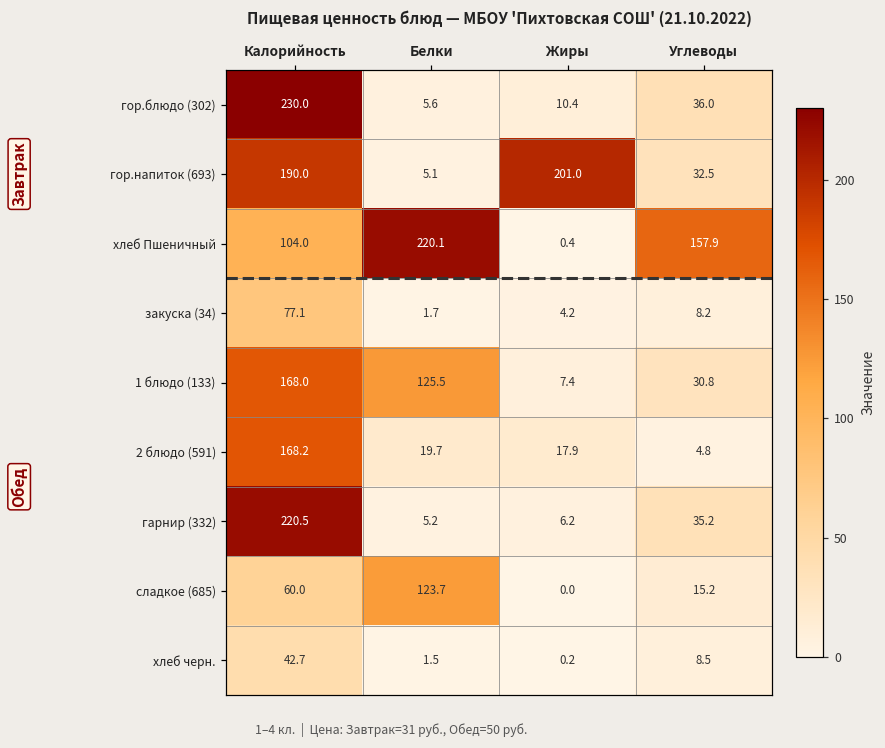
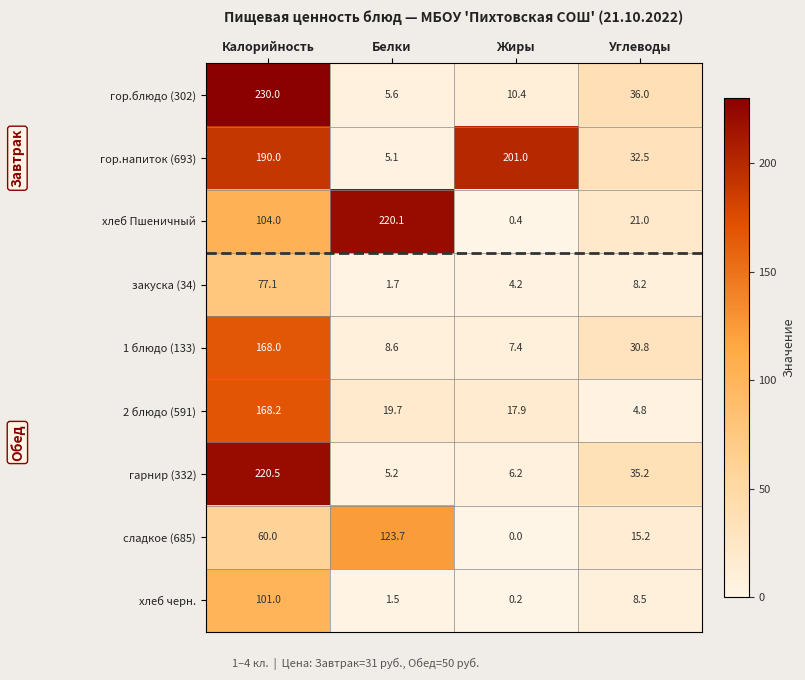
хлеб Пшеничный, Углеводы: 157.9 -> 21.0
1 блюдо (133), Белки: 125.5 -> 8.6
хлеб черн., Калорийность: 42.7 -> 101.0
